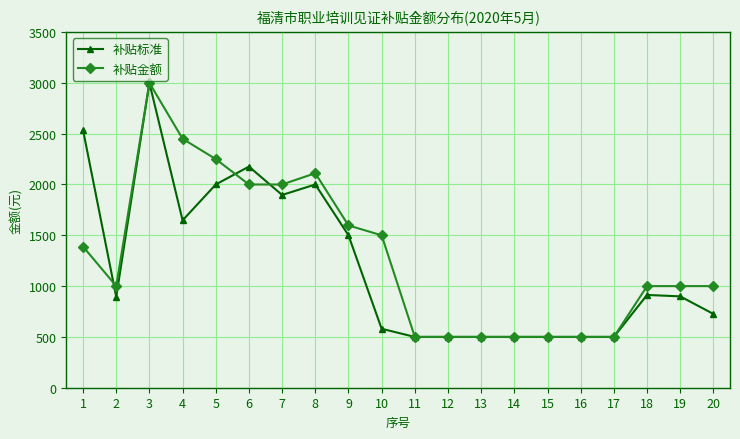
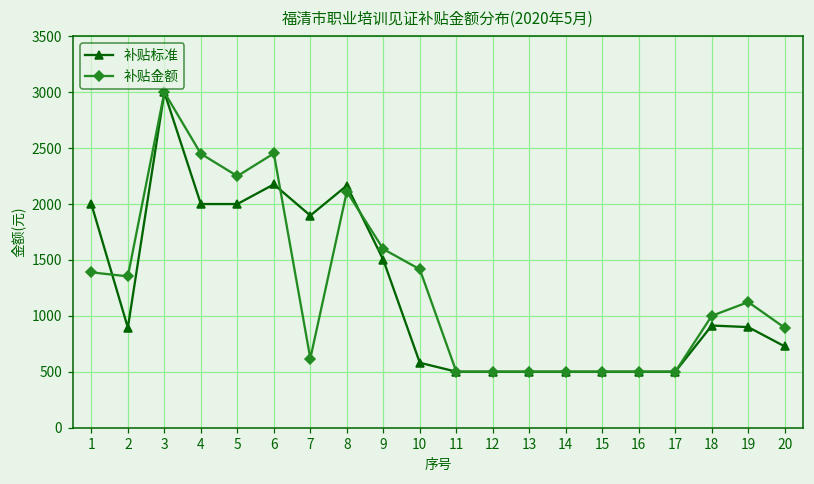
补贴标准, 1: 2540 -> 2000
补贴金额, 2: 1000 -> 1350
补贴标准, 4: 1650 -> 2000
补贴金额, 6: 2000 -> 2450
补贴金额, 7: 2000 -> 620
补贴标准, 8: 2000 -> 2170
补贴金额, 10: 1500 -> 1420
补贴金额, 19: 1000 -> 1120
补贴金额, 20: 1000 -> 890
